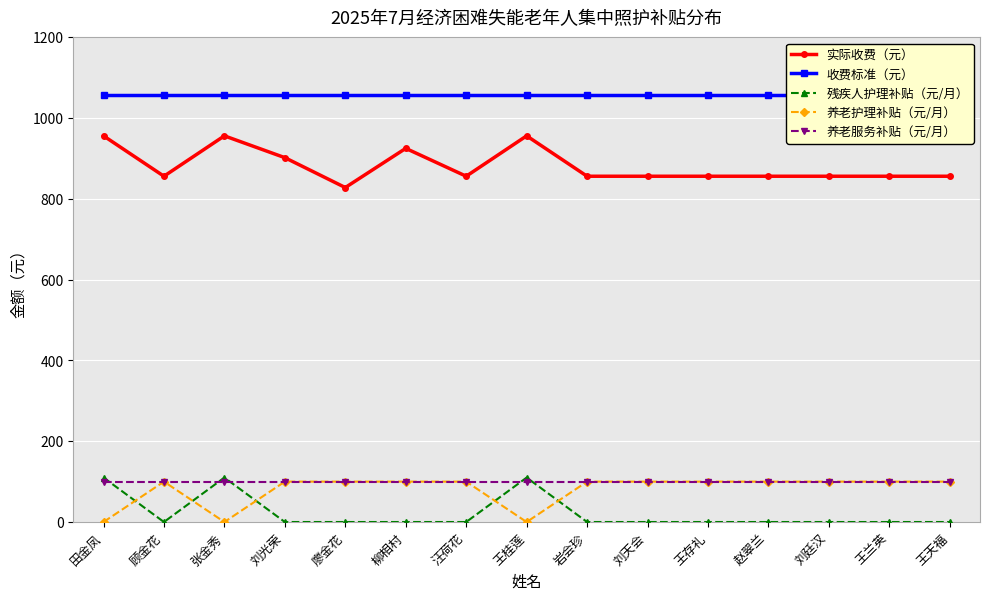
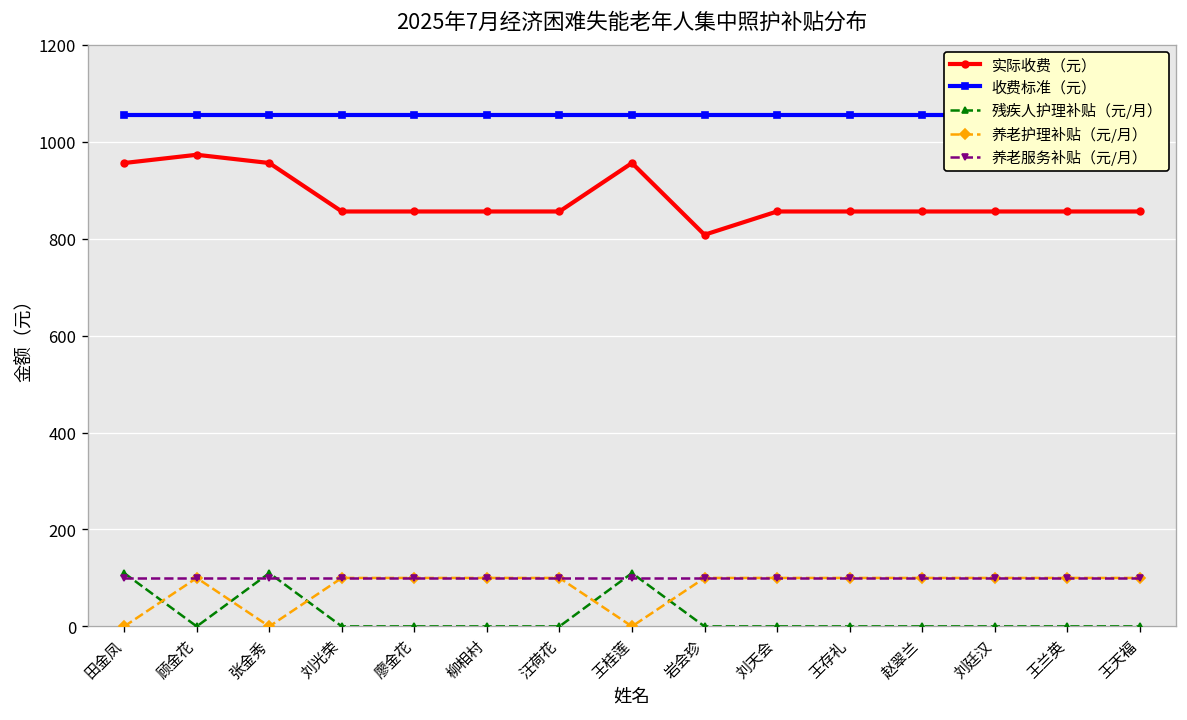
实际收费（元）, 顾金花: 860 -> 970
实际收费（元）, 刘光荣: 900 -> 860
实际收费（元）, 廖金花: 830 -> 860
实际收费（元）, 柳相村: 930 -> 860
实际收费（元）, 岩会珍: 860 -> 810
